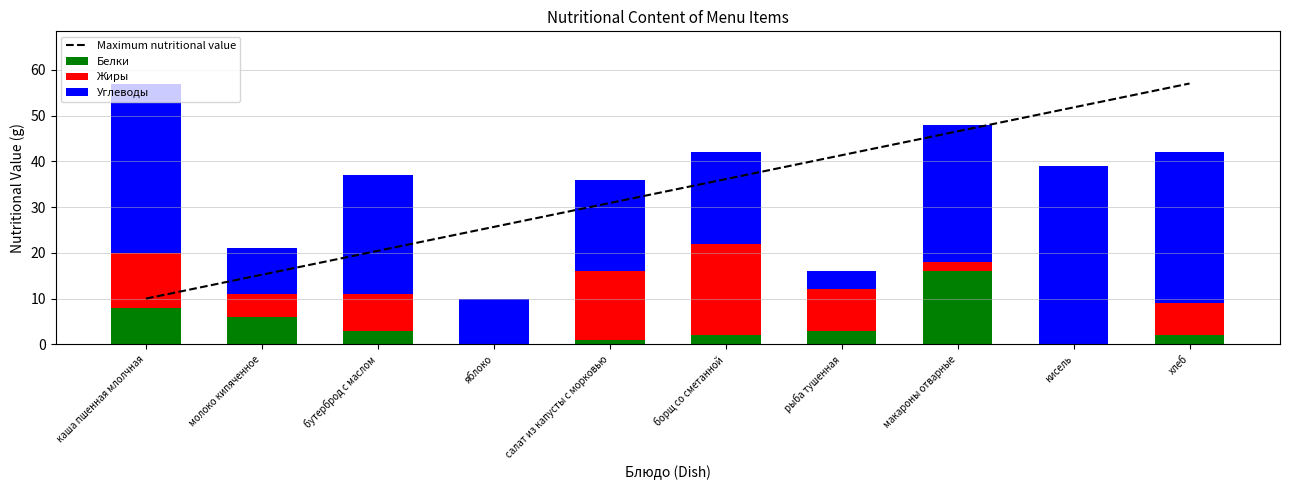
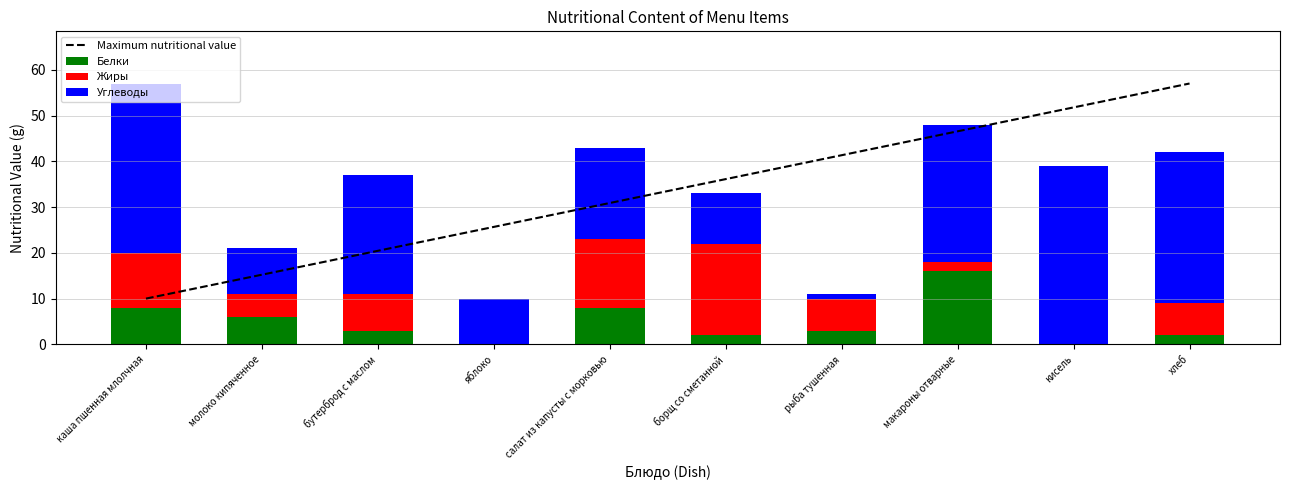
Белки, салат из капусты с морковью: 1 -> 8
Углеводы, борщ со сметанной: 20 -> 11
Жиры, рыба тушенная: 9 -> 7
Углеводы, рыба тушенная: 4 -> 1
